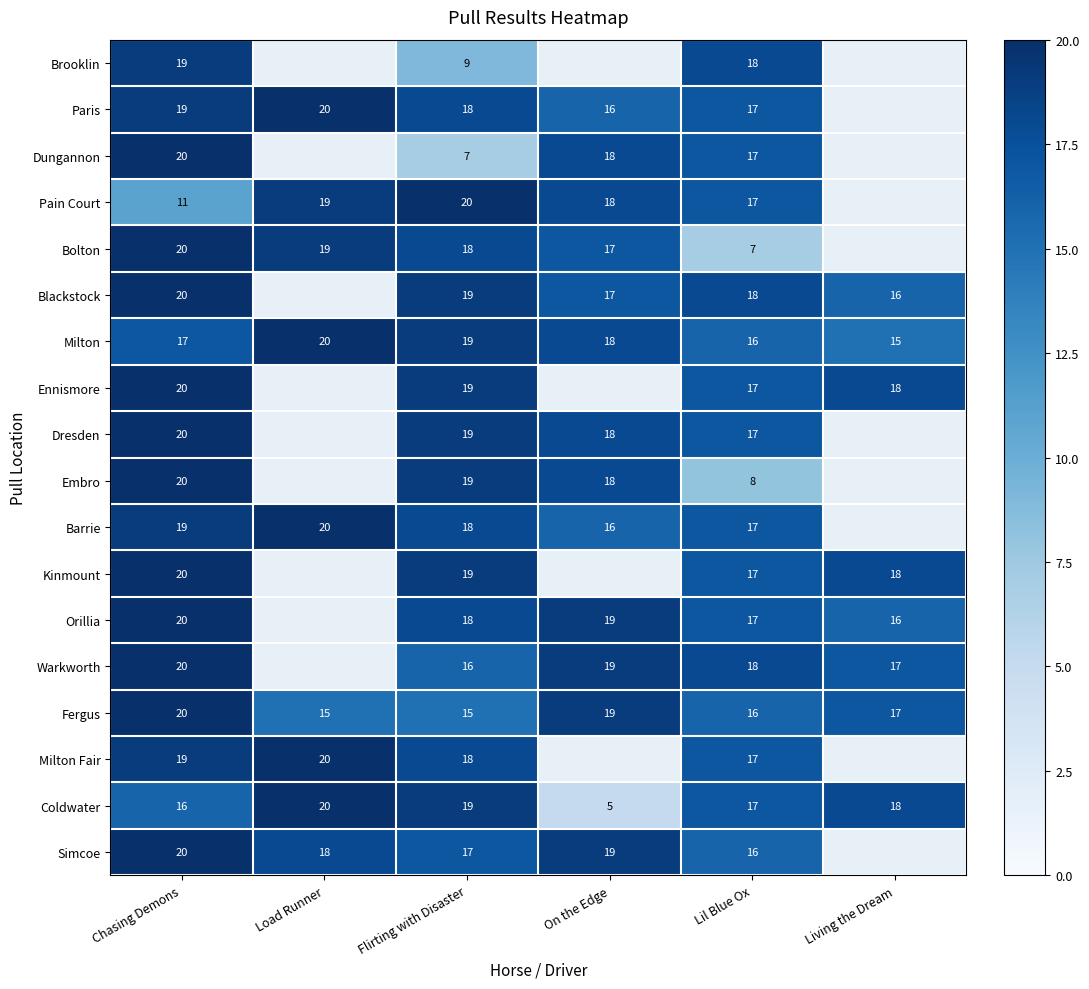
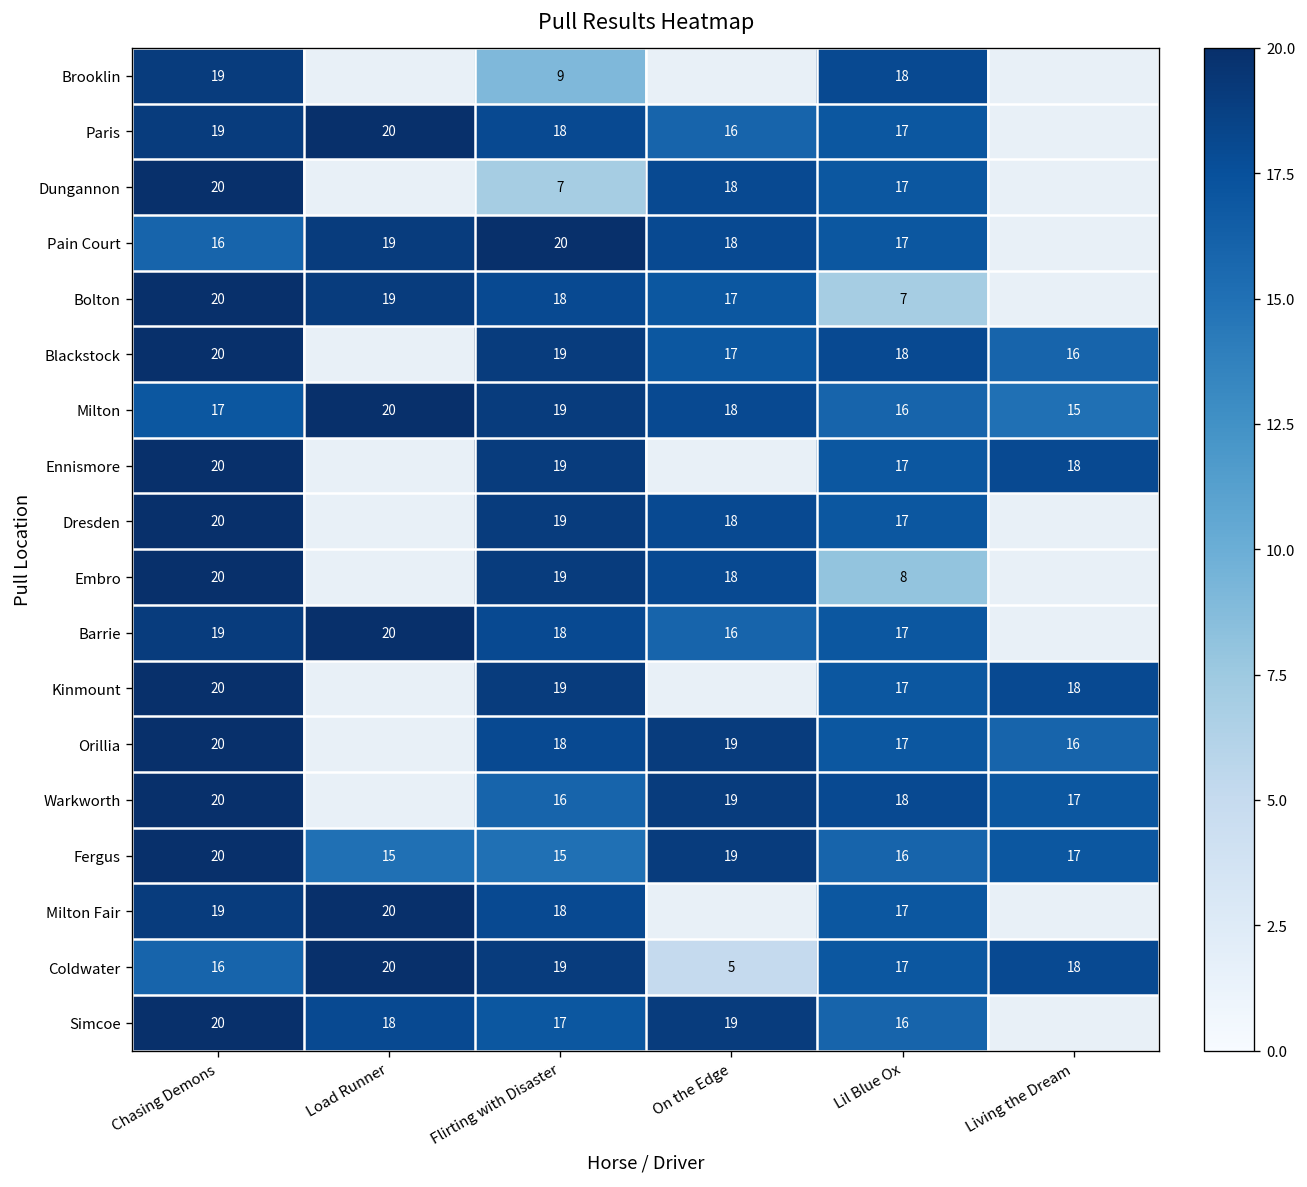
Pain Court, Chasing Demons: 11 -> 16
